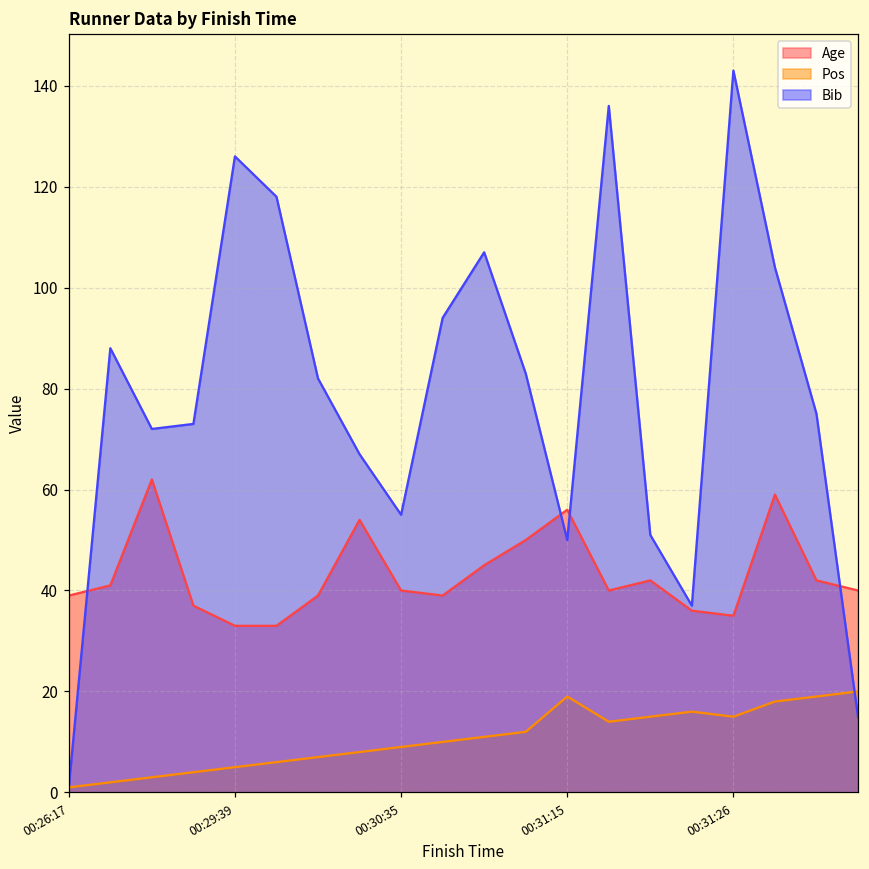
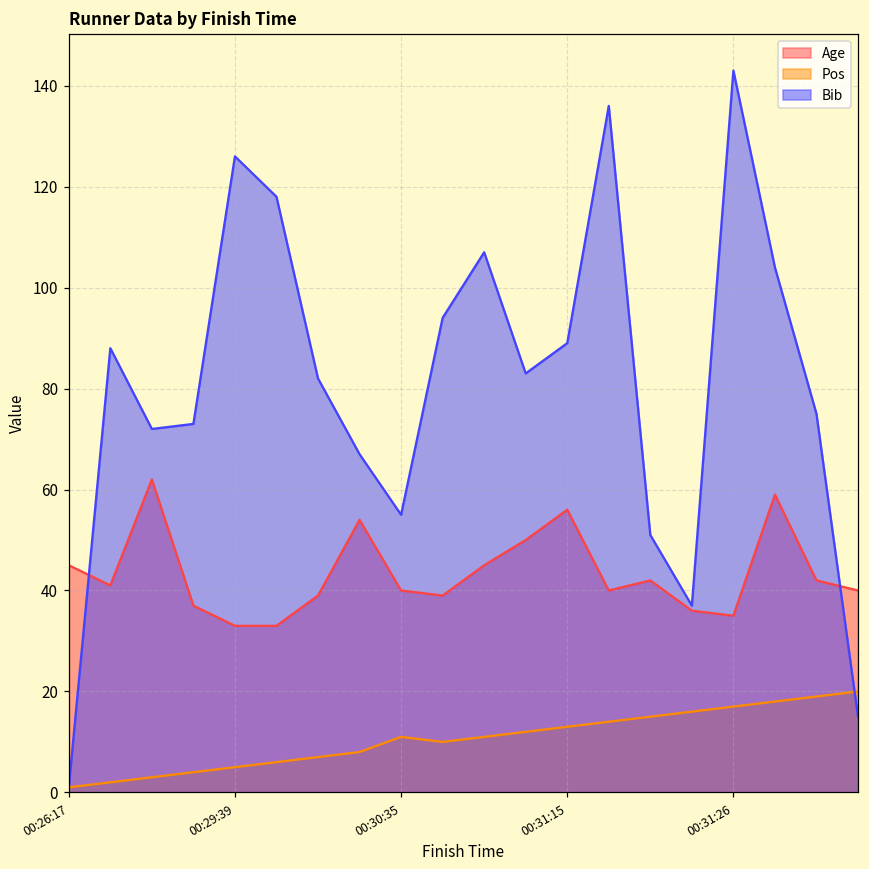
Age, 00:26:17: 39 -> 45
Pos, 00:30:35: 9 -> 11
Pos, 00:31:15: 19 -> 13
Bib, 00:31:15: 50 -> 89
Pos, 00:31:26: 15 -> 17
